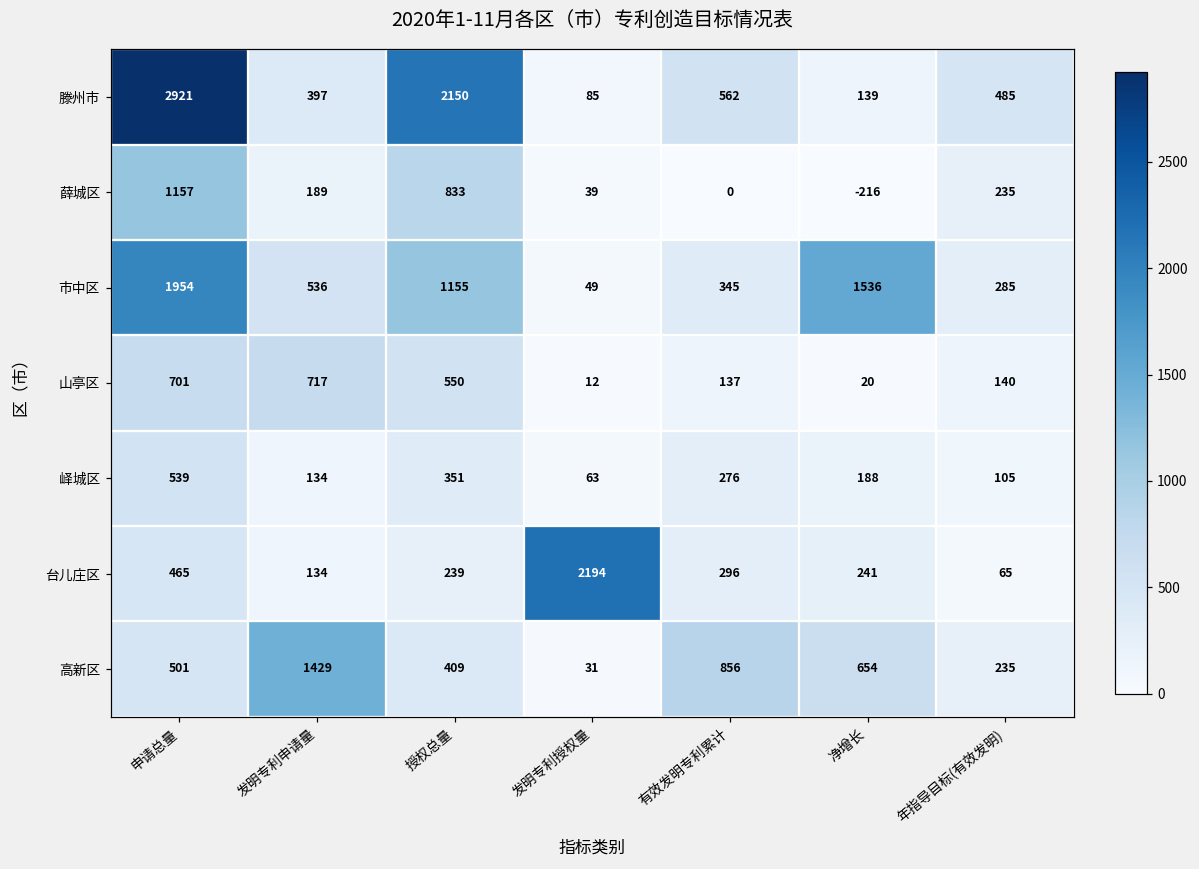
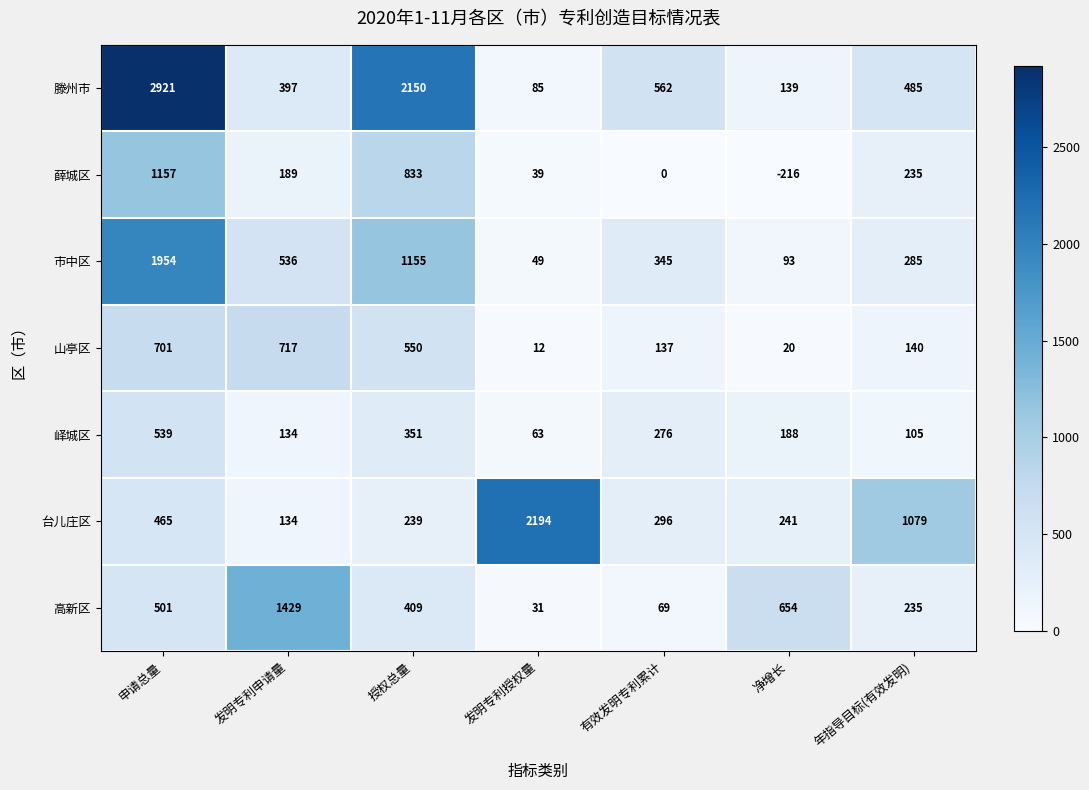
市中区, 净增长: 1536 -> 93
台儿庄区, 年指导目标(有效发明): 65 -> 1079
高新区, 有效发明专利累计: 856 -> 69
